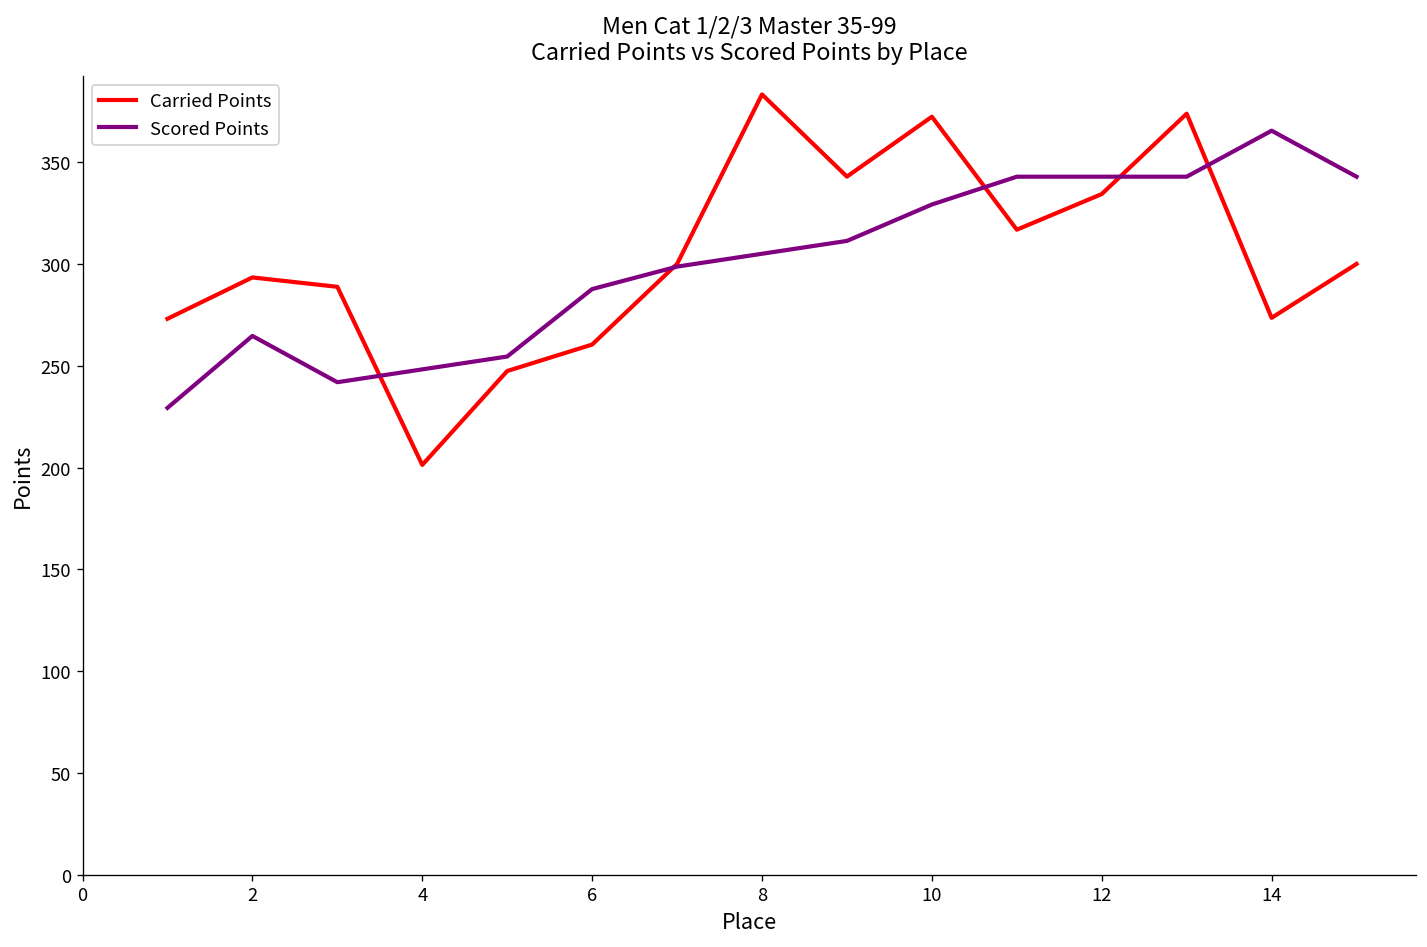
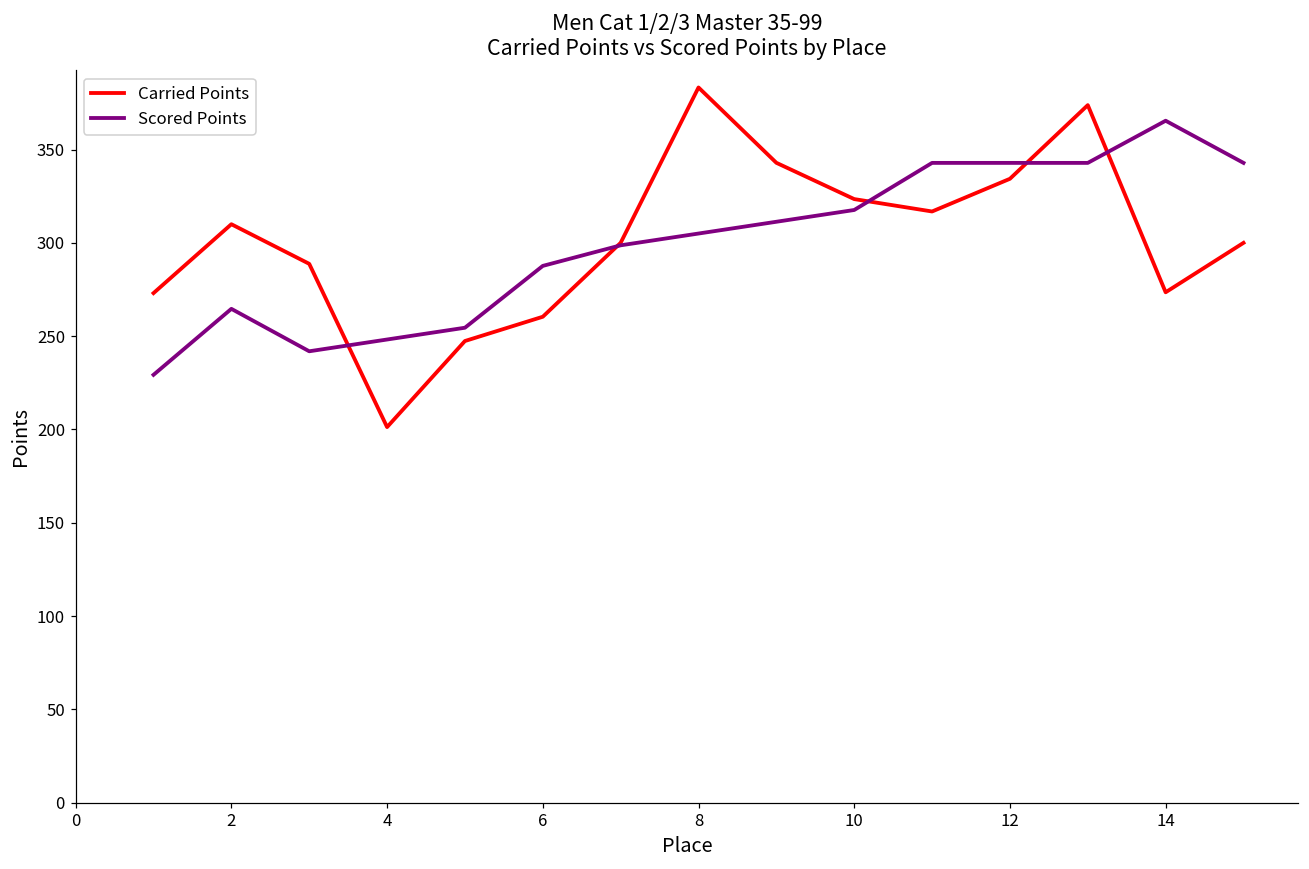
Carried Points, 2: 293 -> 310
Carried Points, 10: 372 -> 323
Scored Points, 10: 329 -> 318
